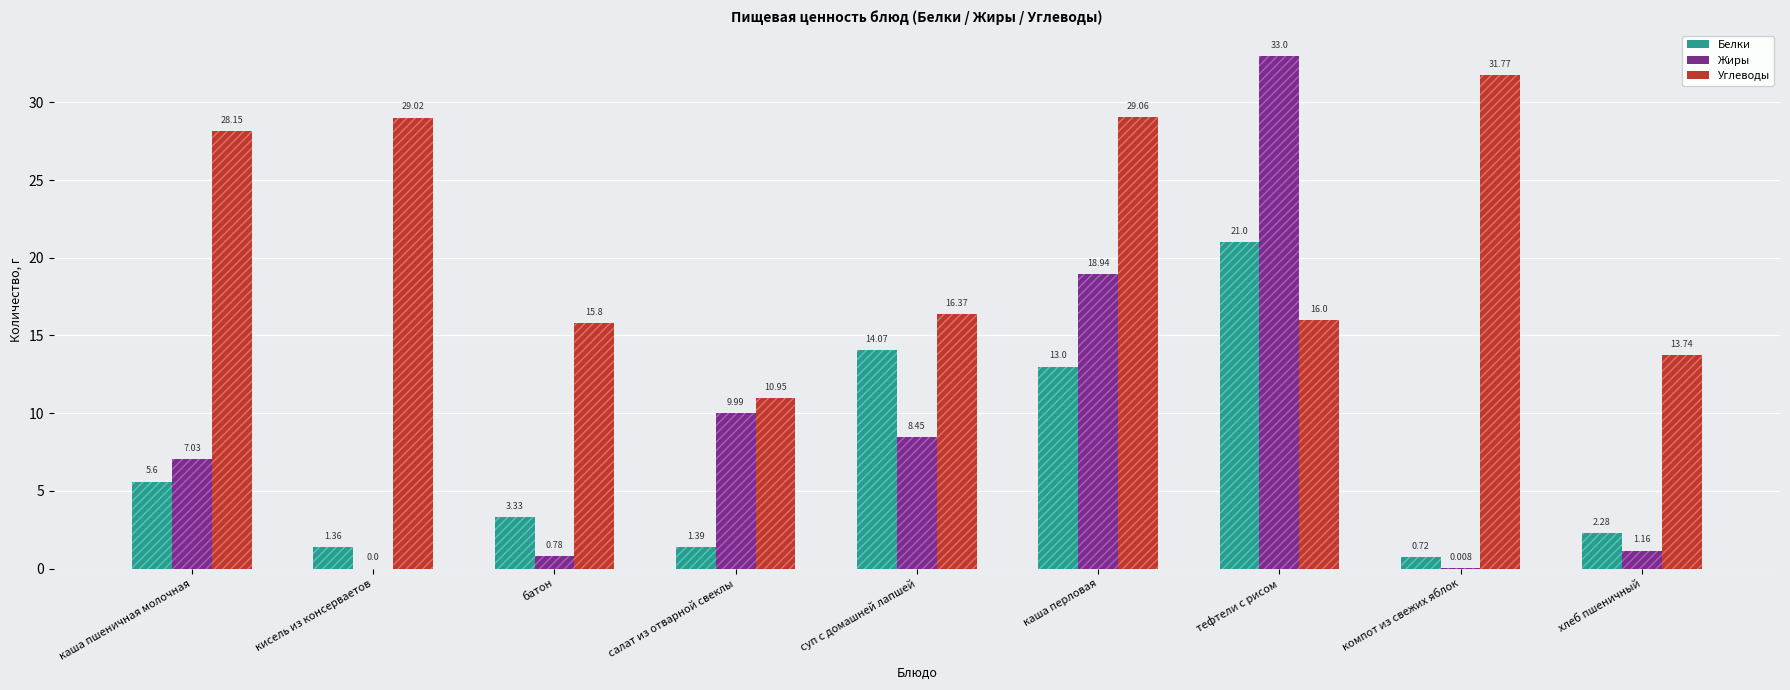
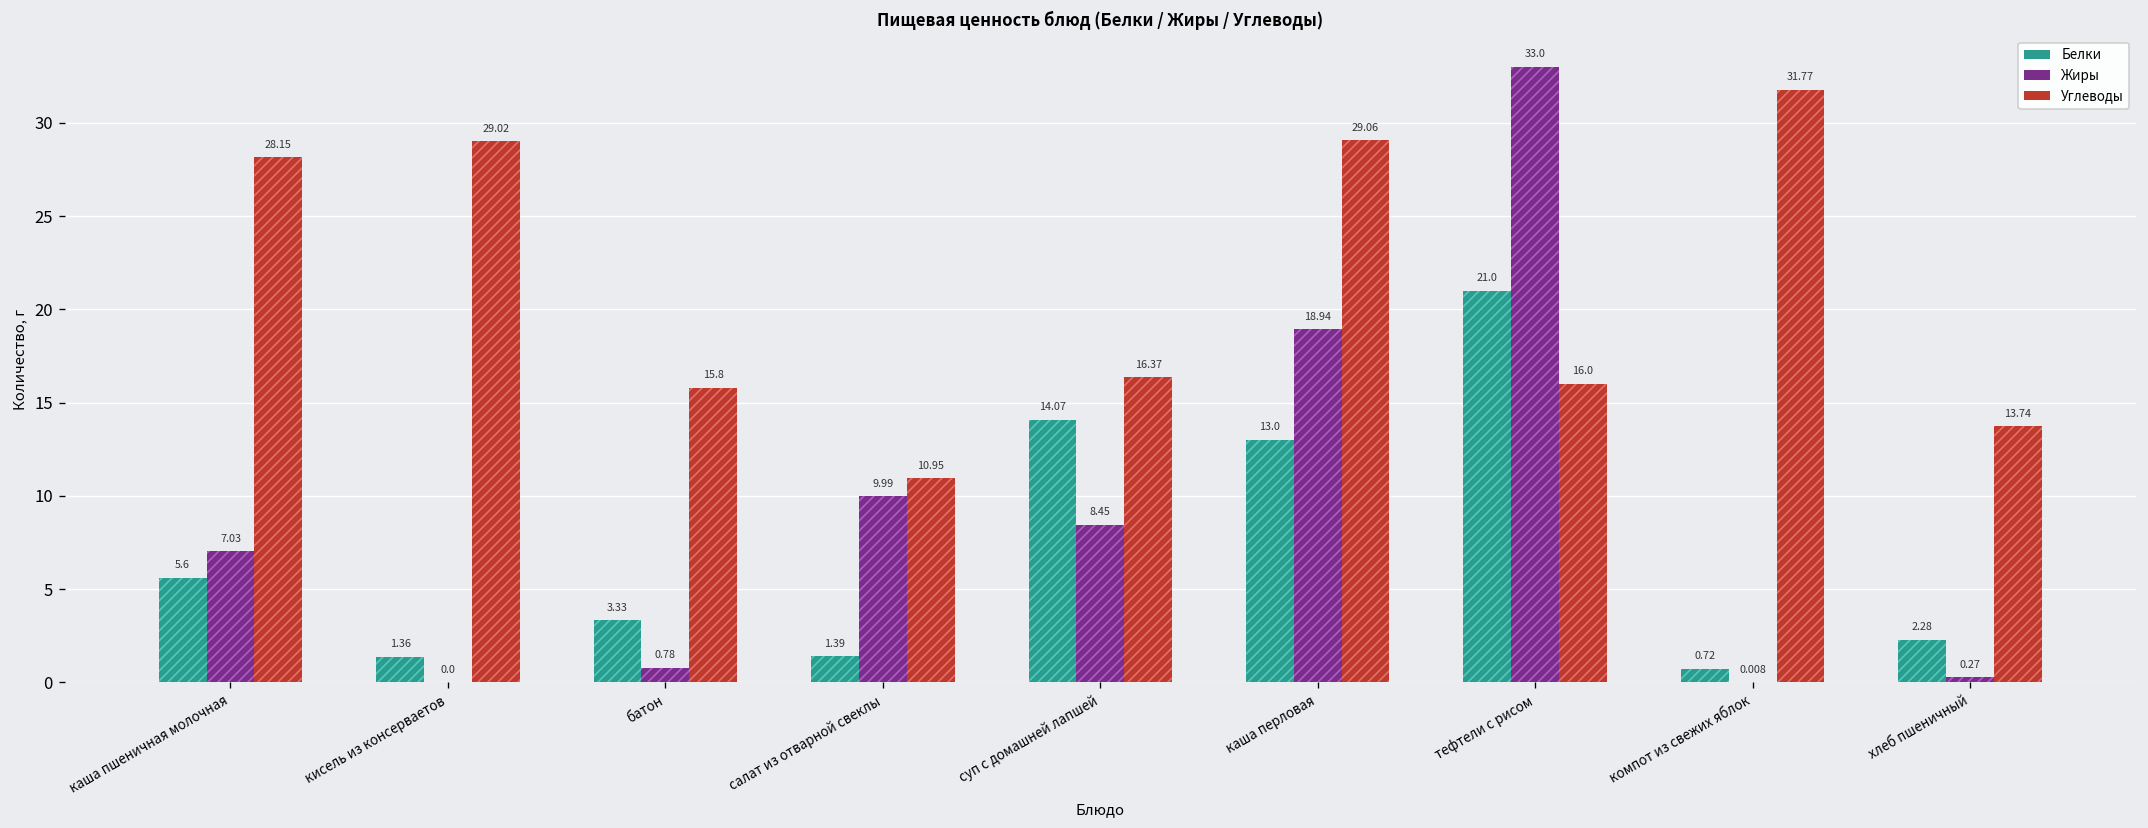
Жиры, хлеб пшеничный: 1.16 -> 0.27
